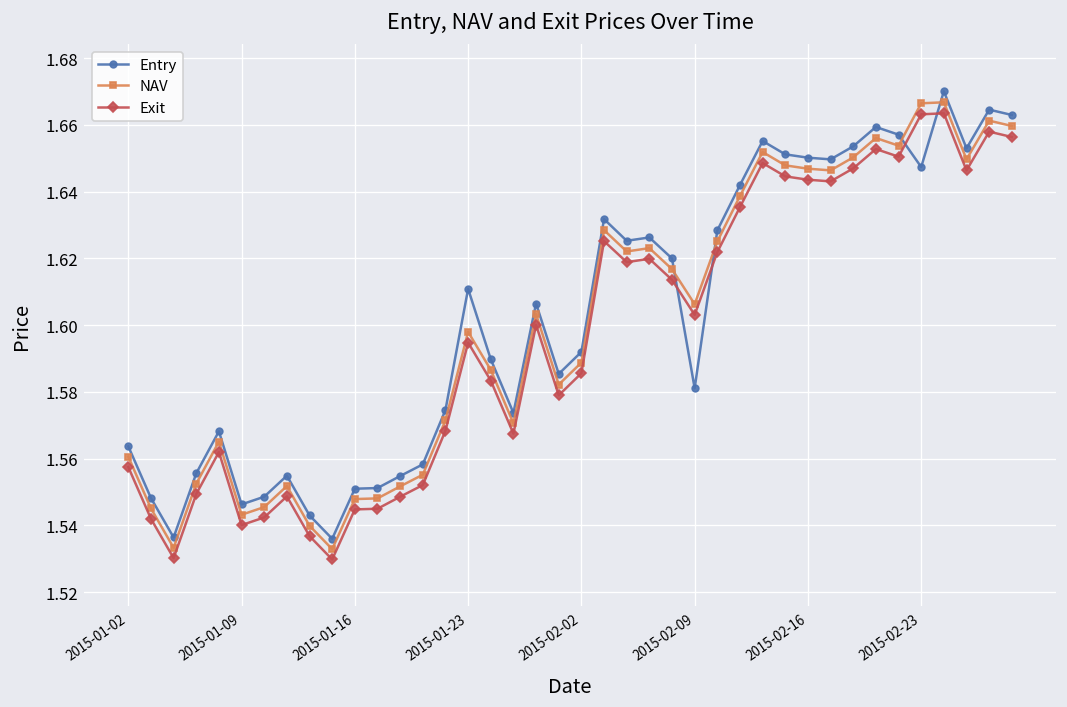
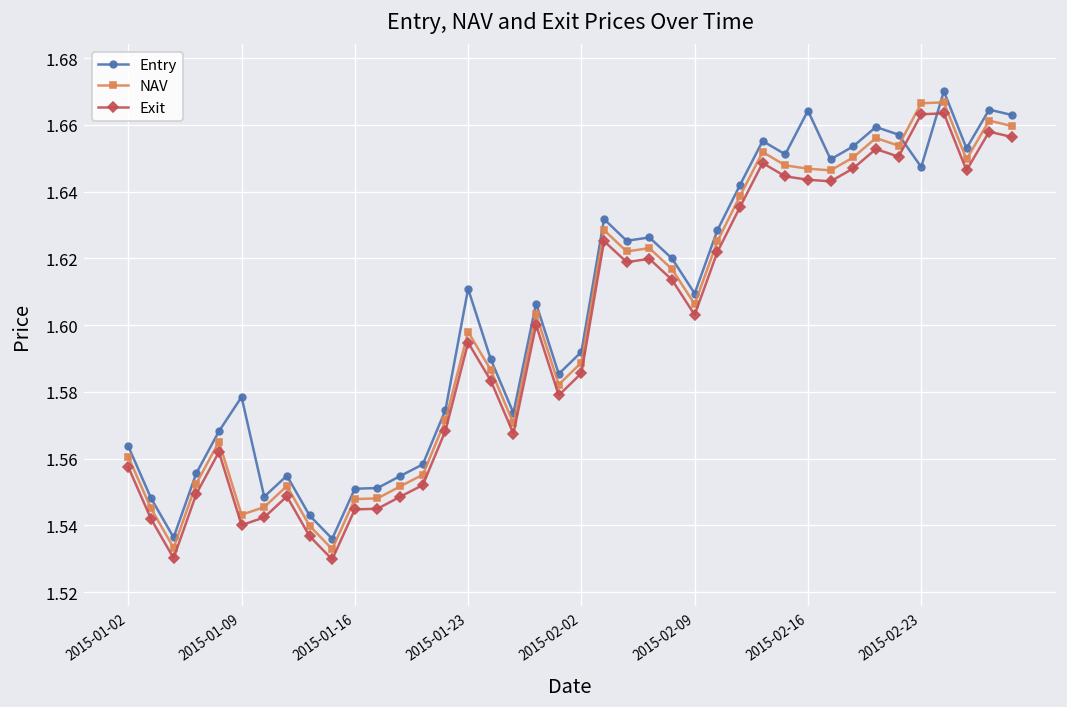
Entry, 2015-01-09: 1.546 -> 1.579
Entry, 2015-02-09: 1.581 -> 1.610
Entry, 2015-02-16: 1.650 -> 1.664
